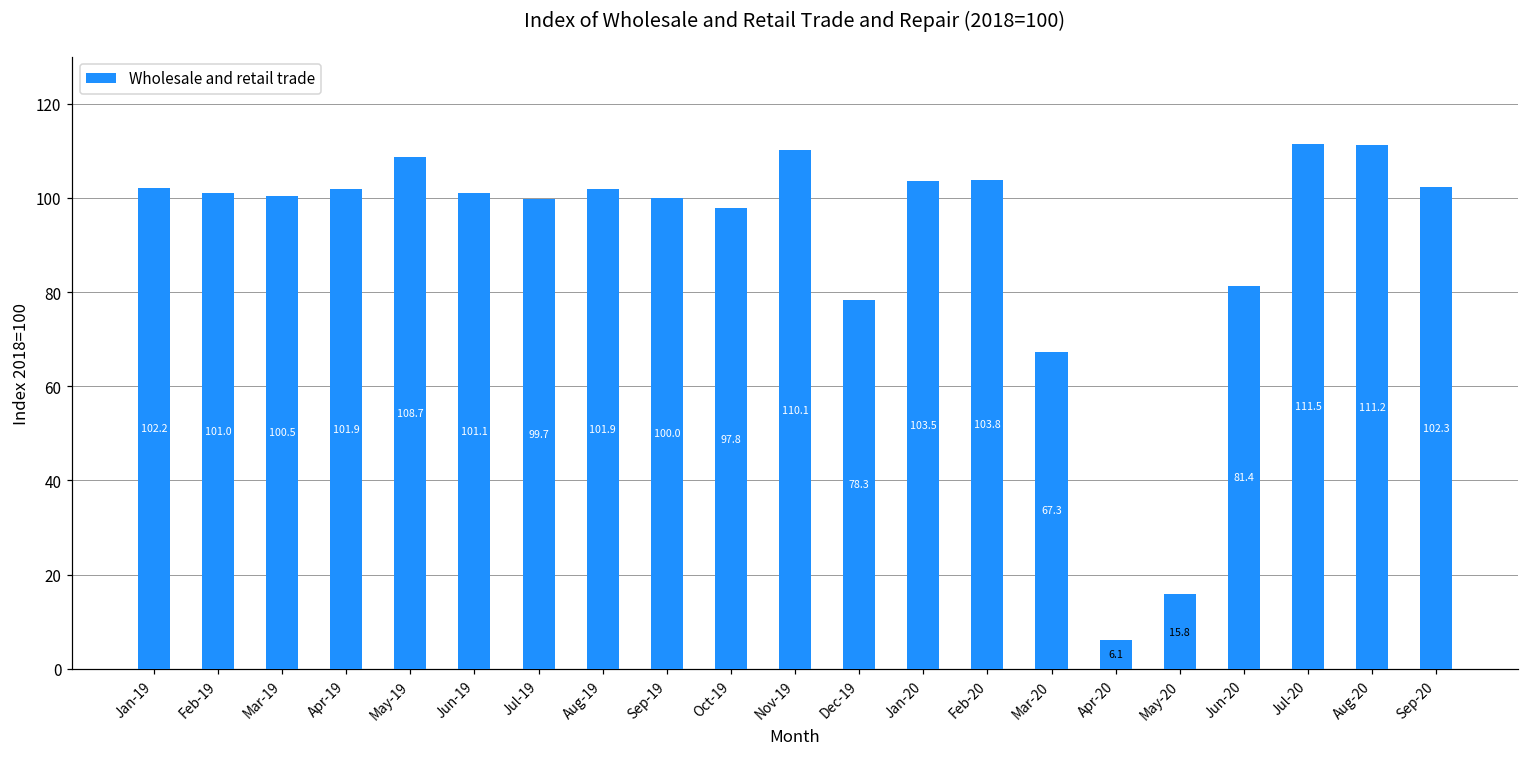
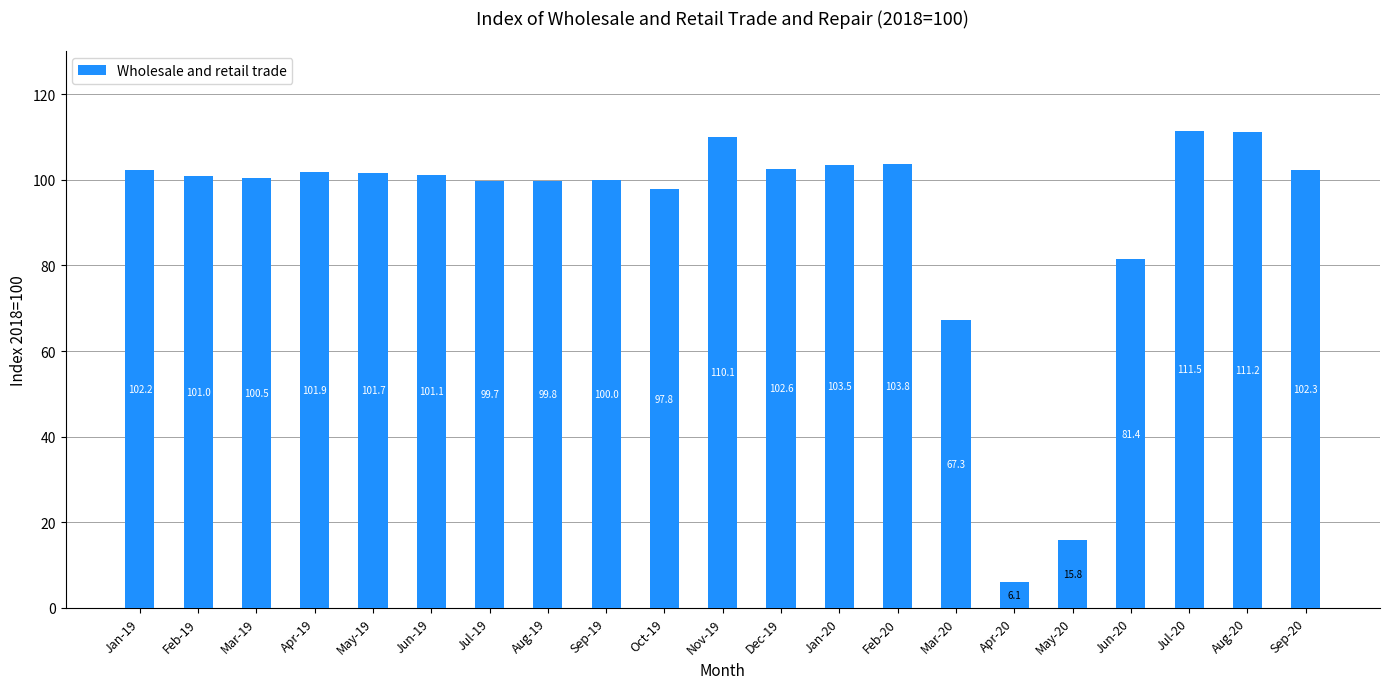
May-19: 108.7 -> 101.7
Aug-19: 101.9 -> 99.8
Dec-19: 78.3 -> 102.6
